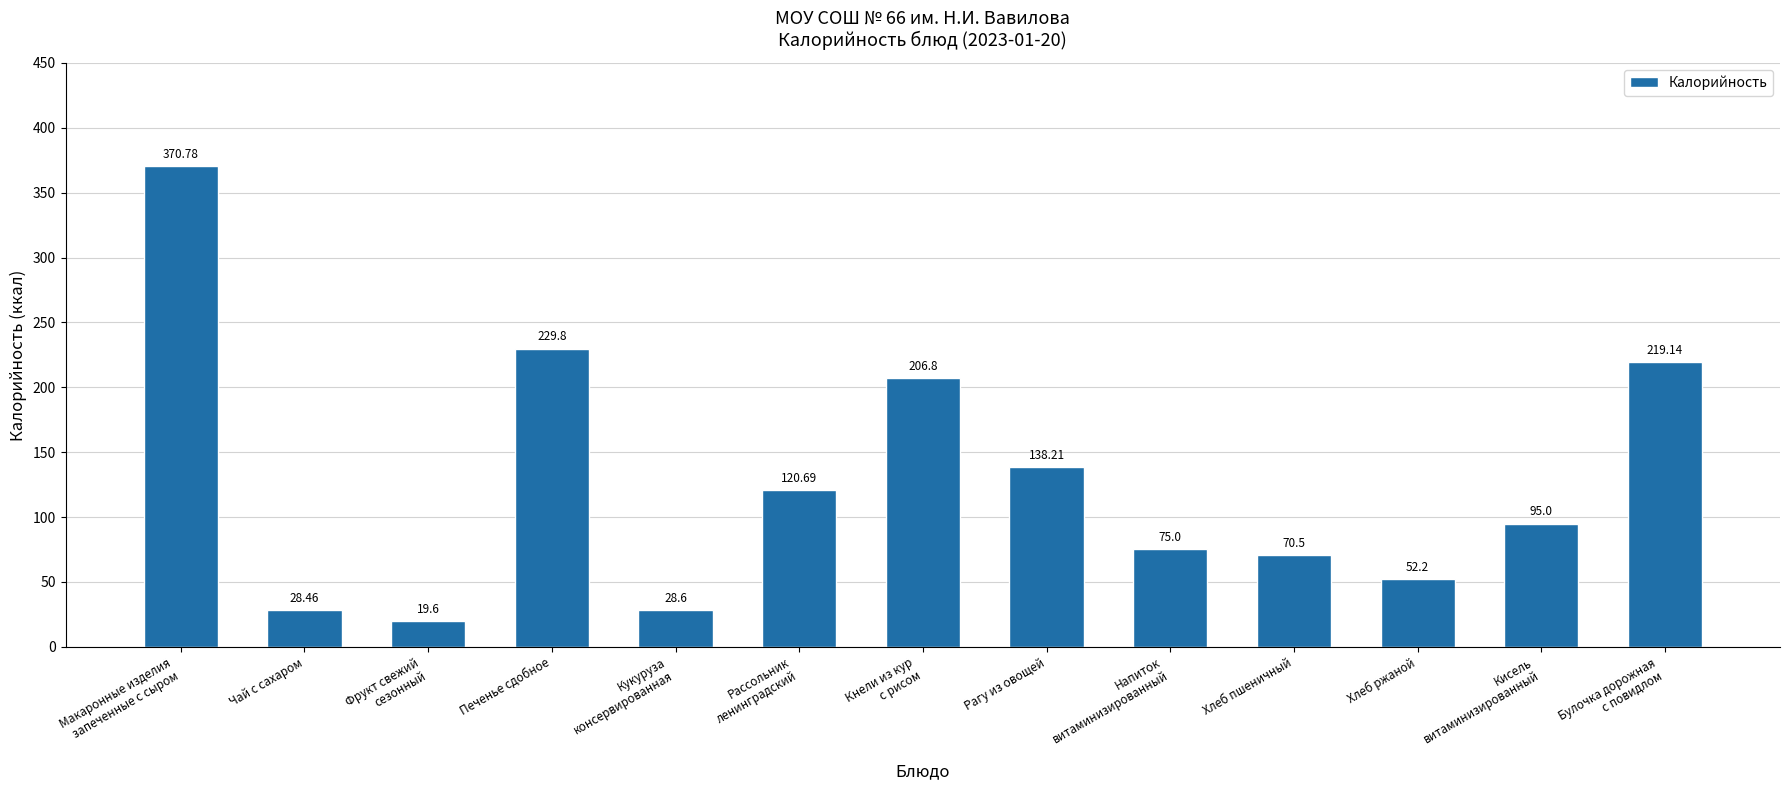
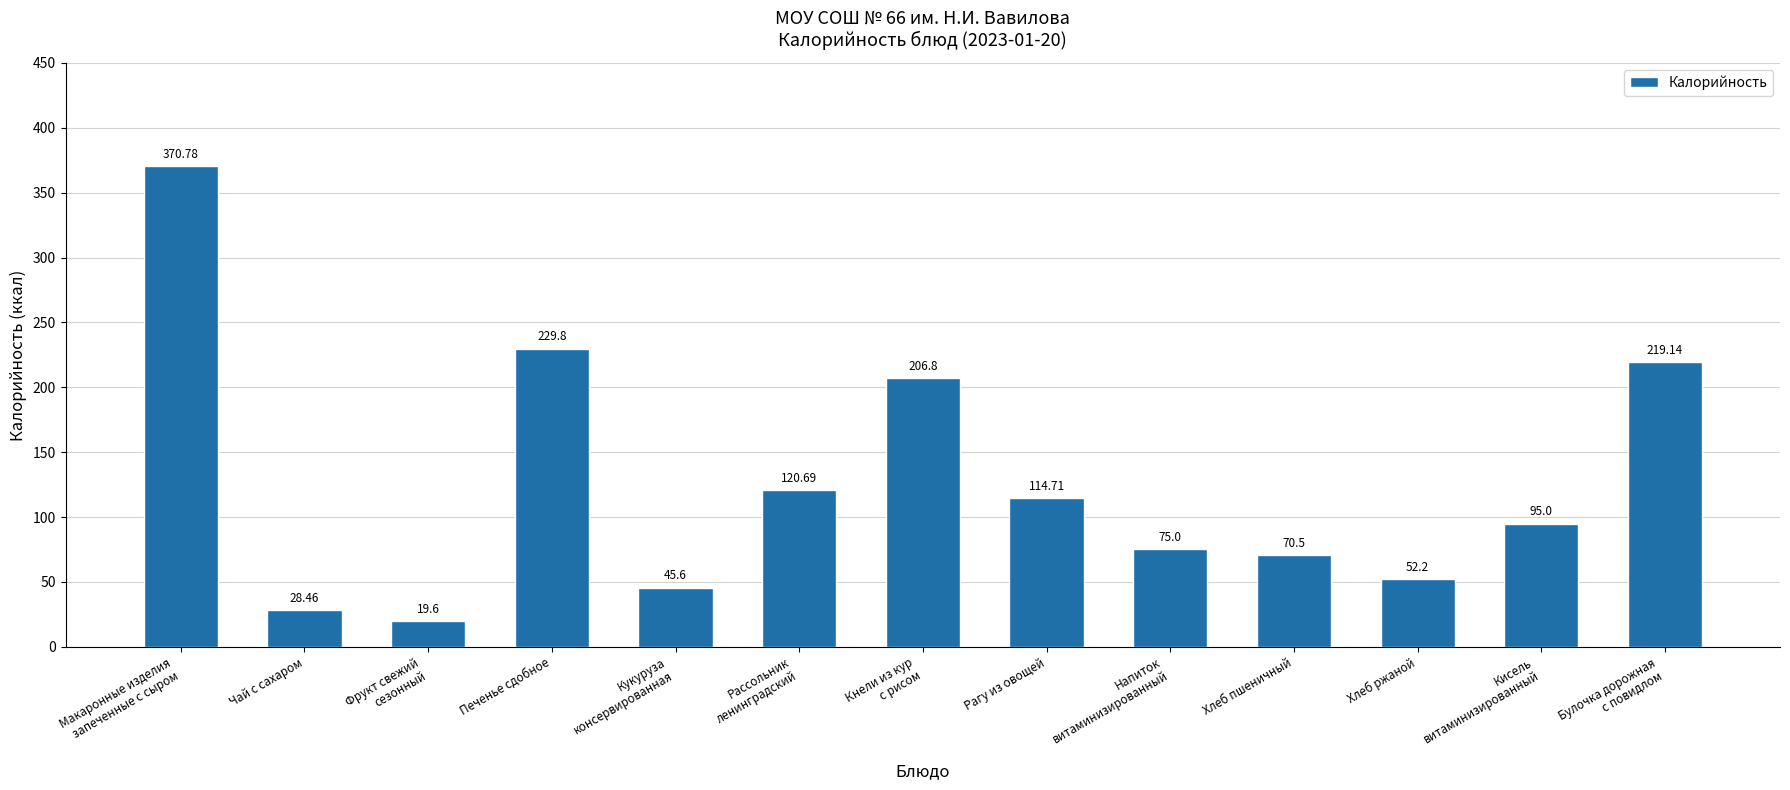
Кукуруза консервированная: 28.6 -> 45.6
Рагу из овощей: 138.21 -> 114.71
